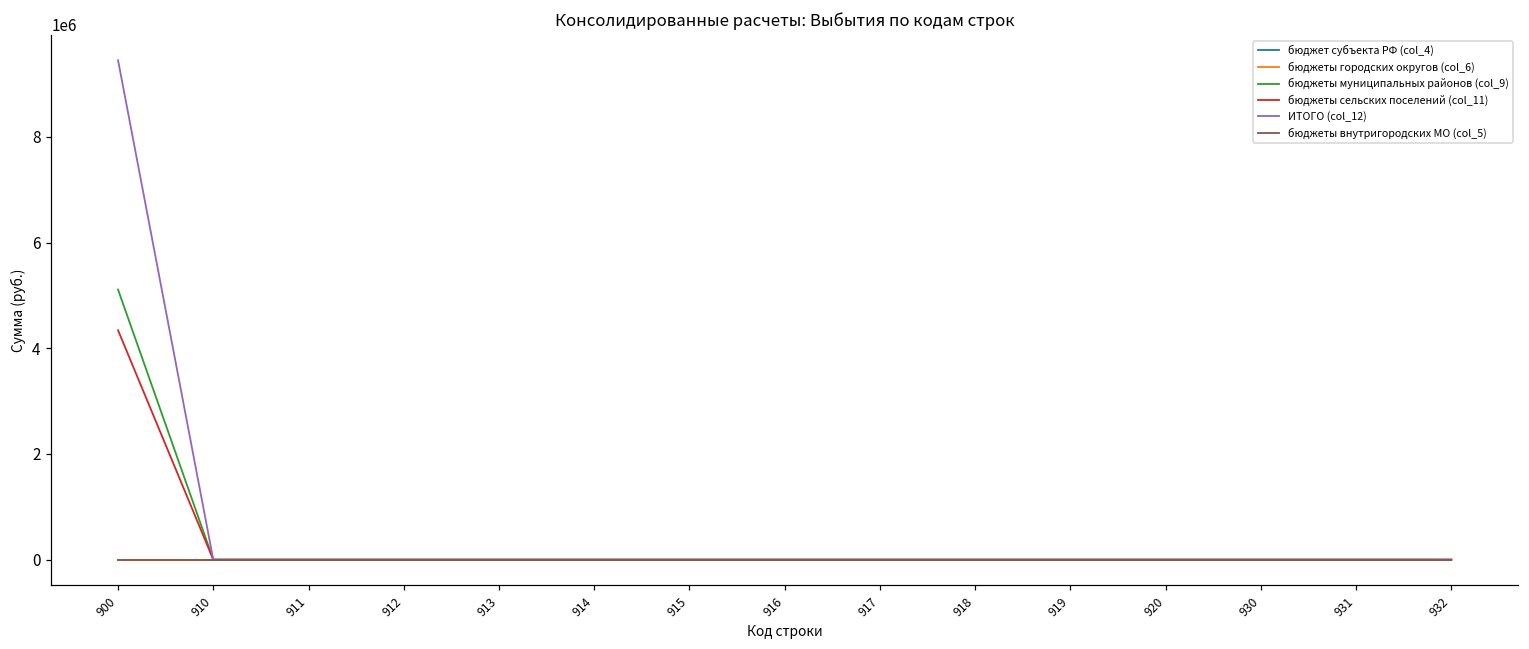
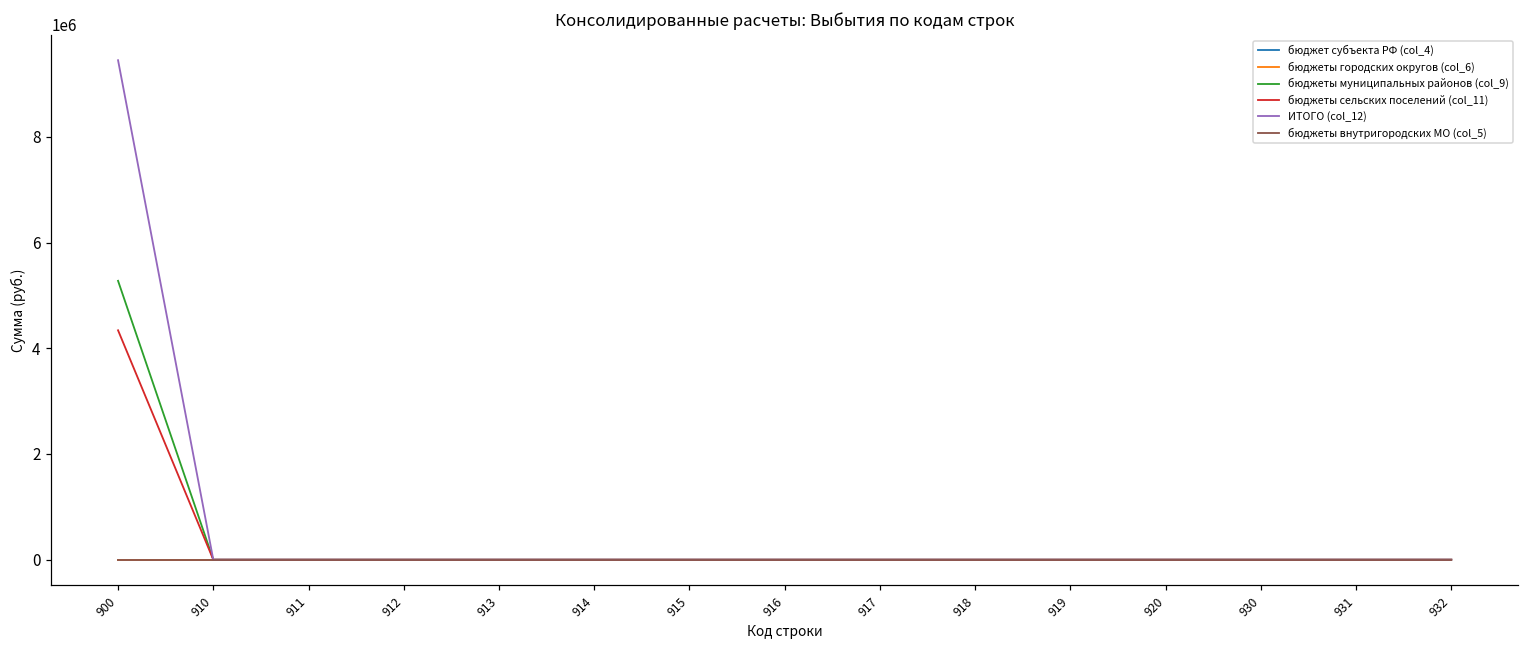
бюджеты муниципальных районов (col_9), 900: 5100000 -> 5300000
